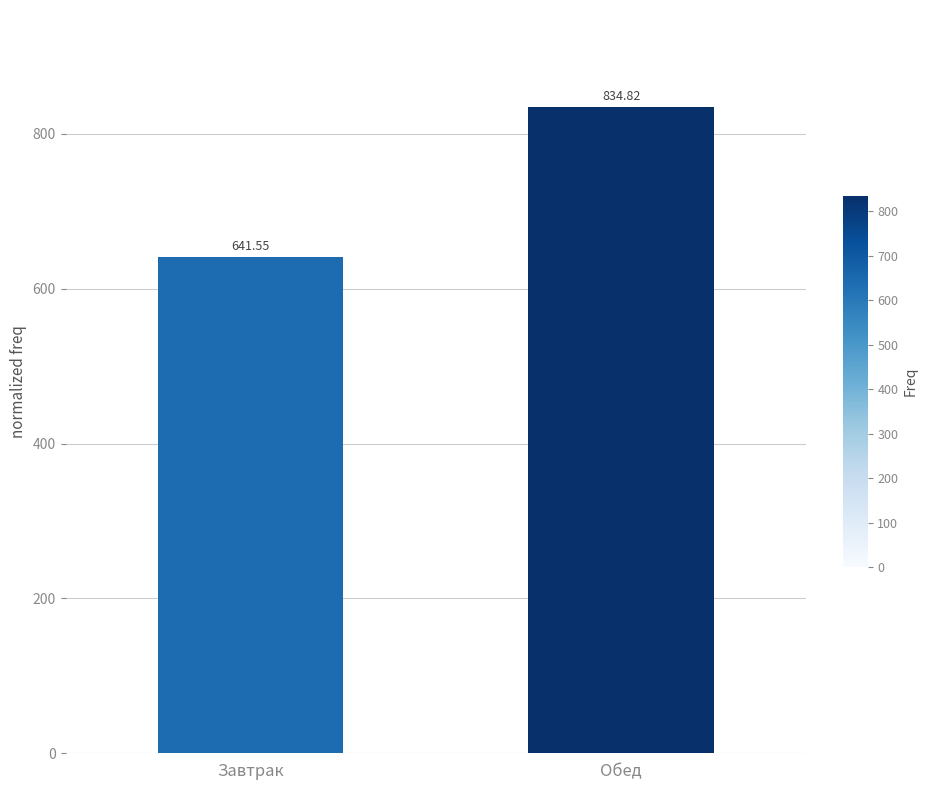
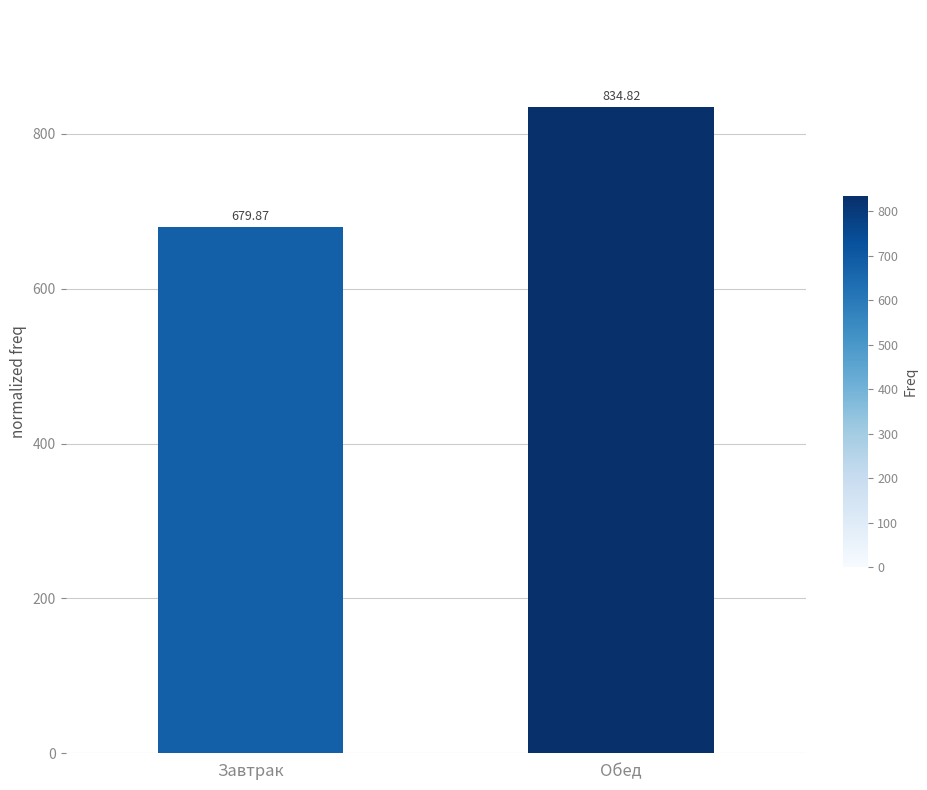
Завтрак: 641.55 -> 679.87
